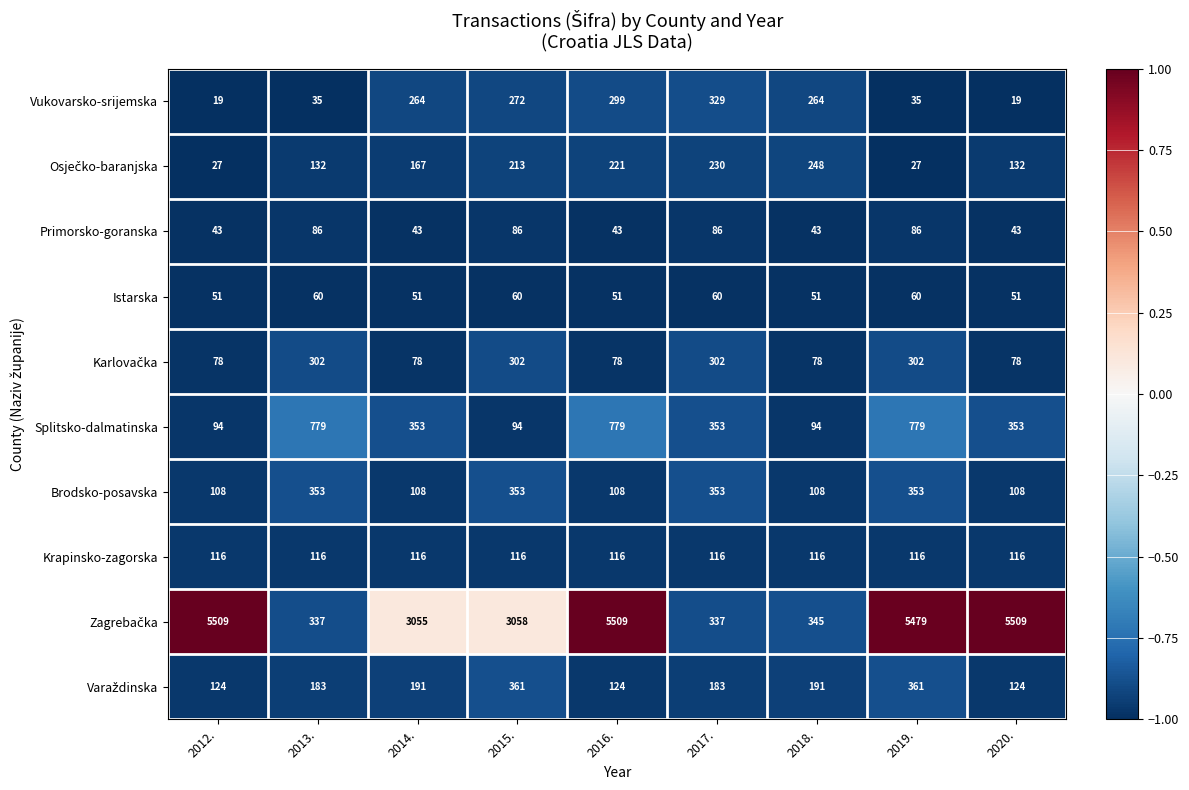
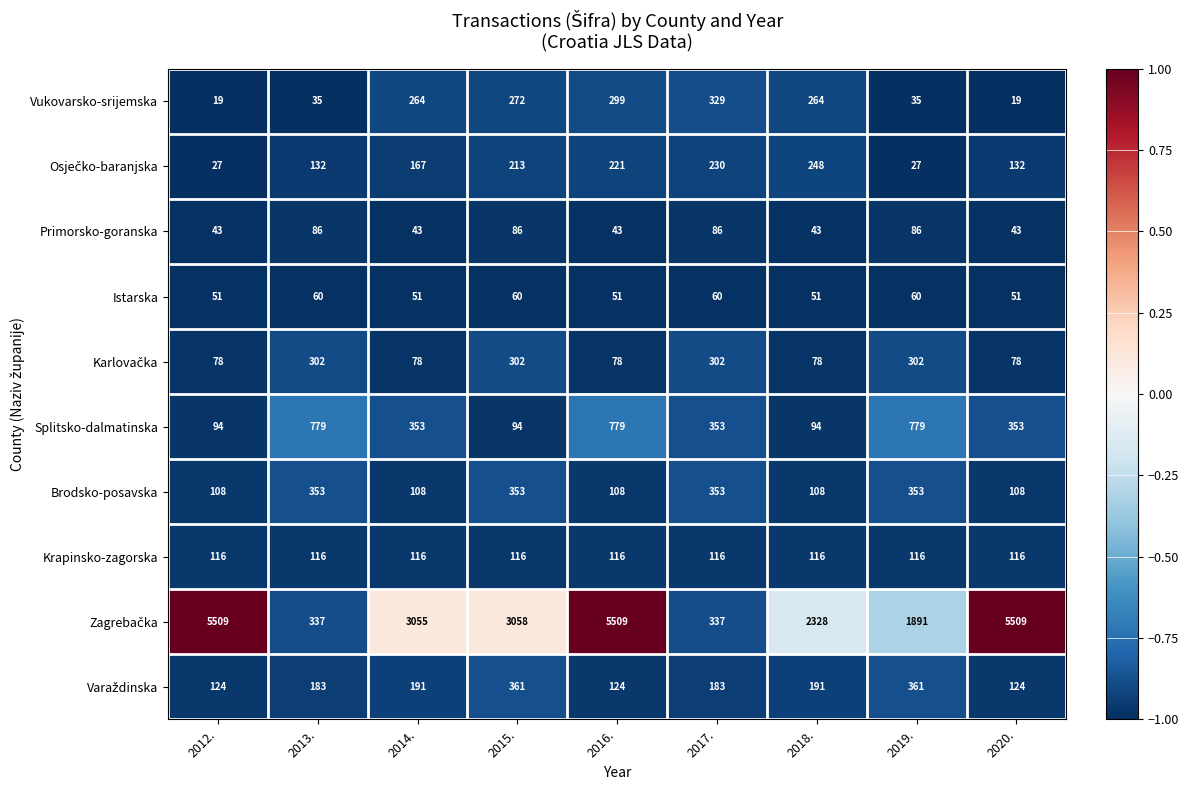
Zagrebačka, 2018.: 345 -> 2328
Zagrebačka, 2019.: 5479 -> 1891
